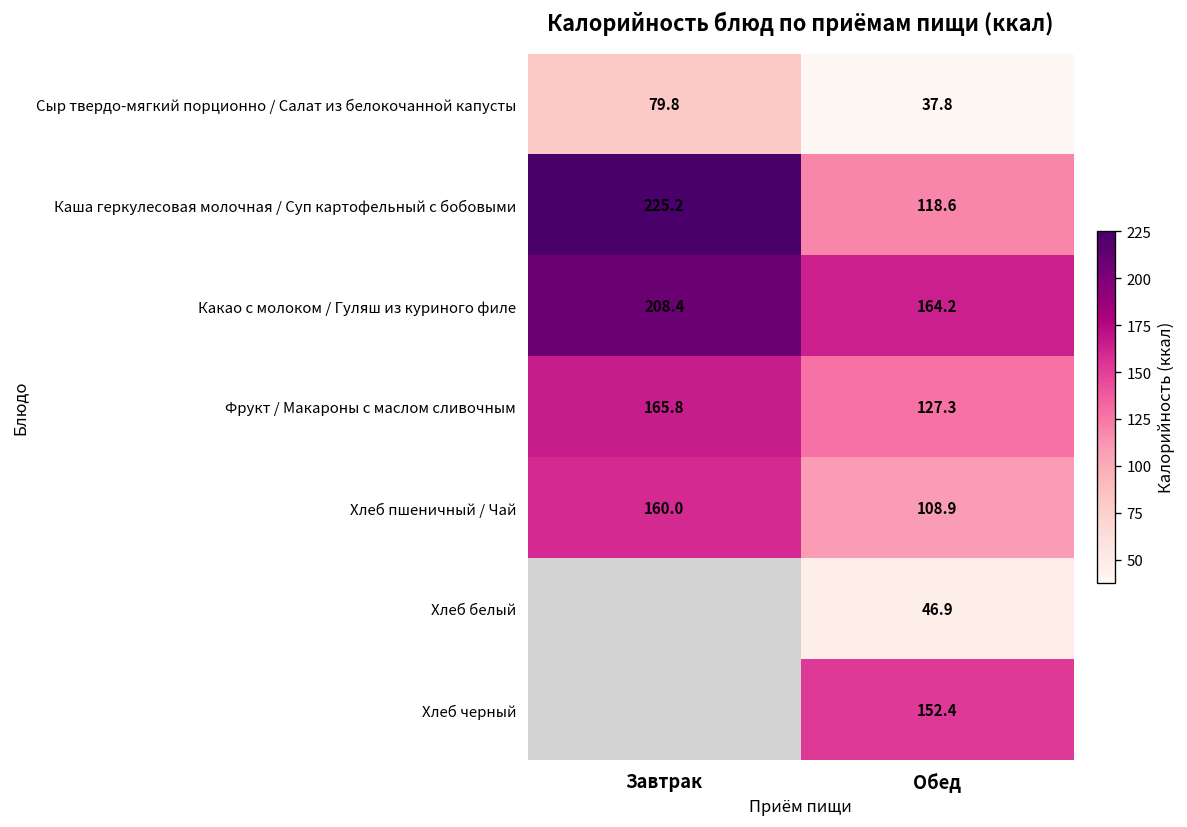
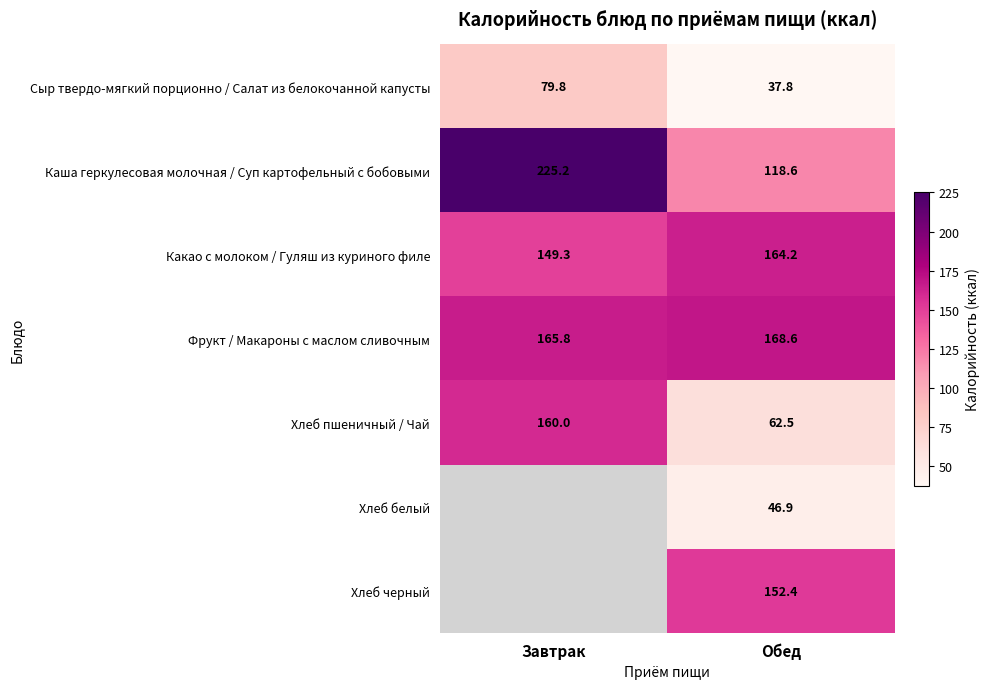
Какао с молоком / Гуляш из куриного филе, Завтрак: 208.4 -> 149.3
Фрукт / Макароны с маслом сливочным, Обед: 127.3 -> 168.6
Хлеб пшеничный / Чай, Обед: 108.9 -> 62.5
